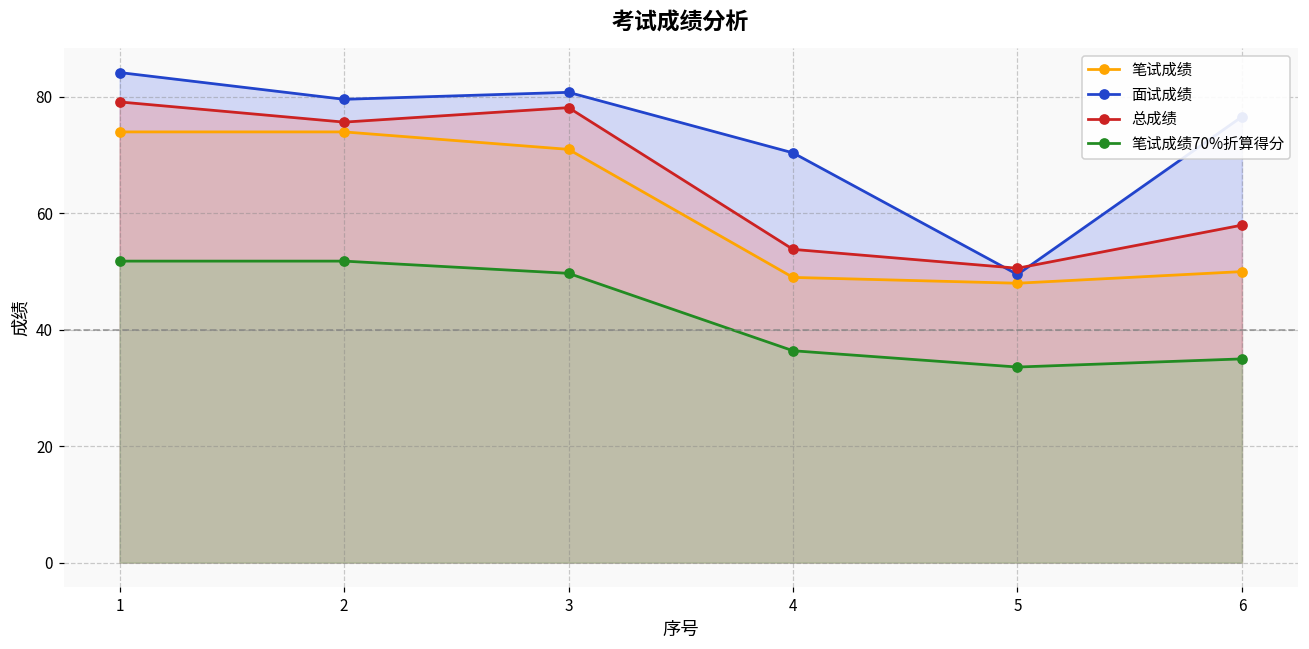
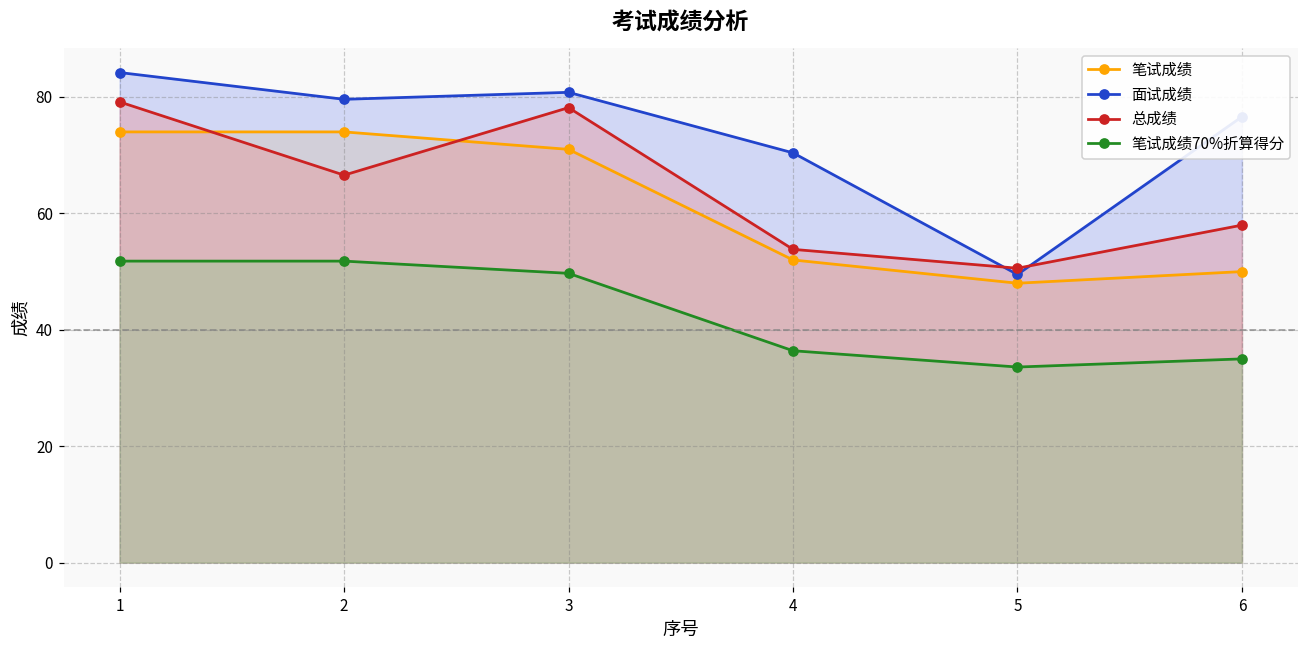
总成绩, 2: 76 -> 67
笔试成绩, 4: 49 -> 52
